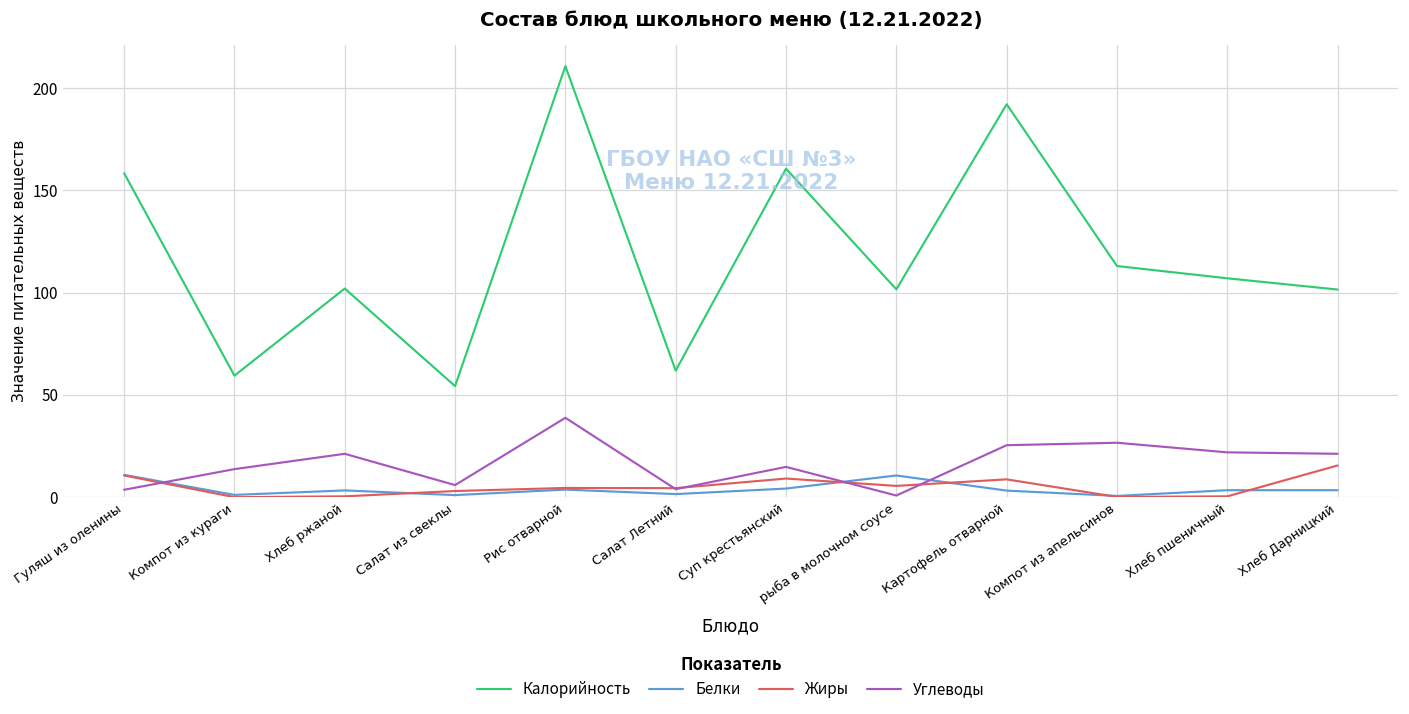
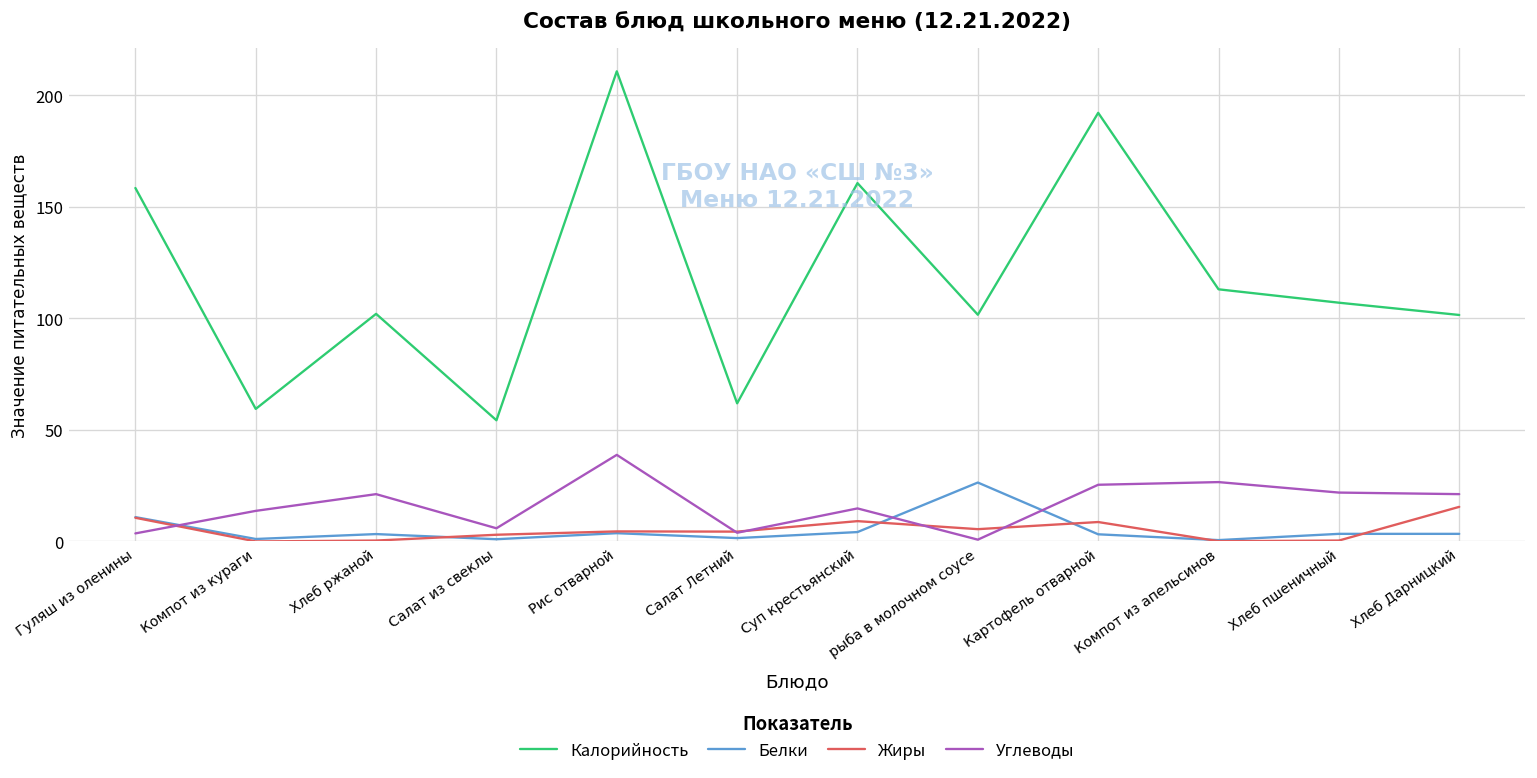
Белки, рыба в молочном соусе: 11 -> 26
